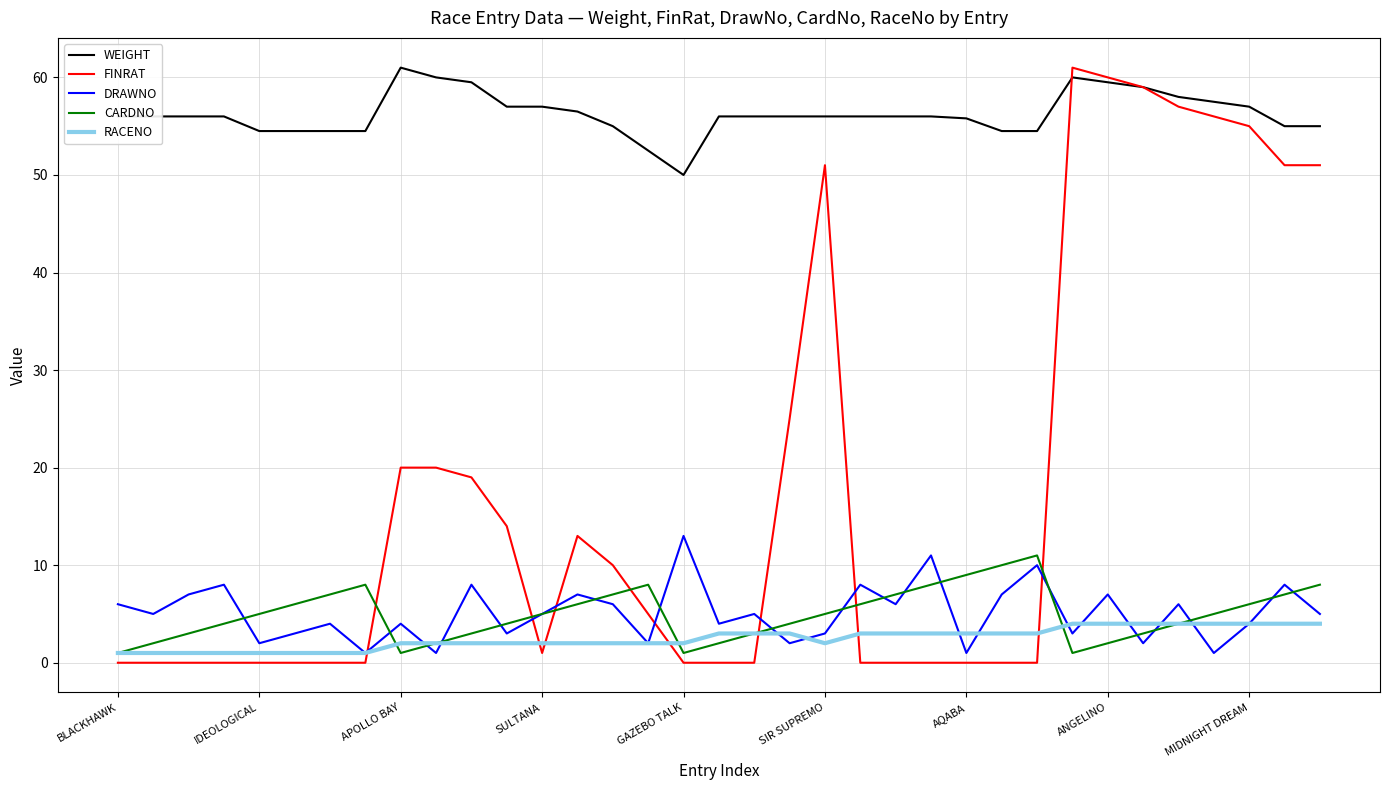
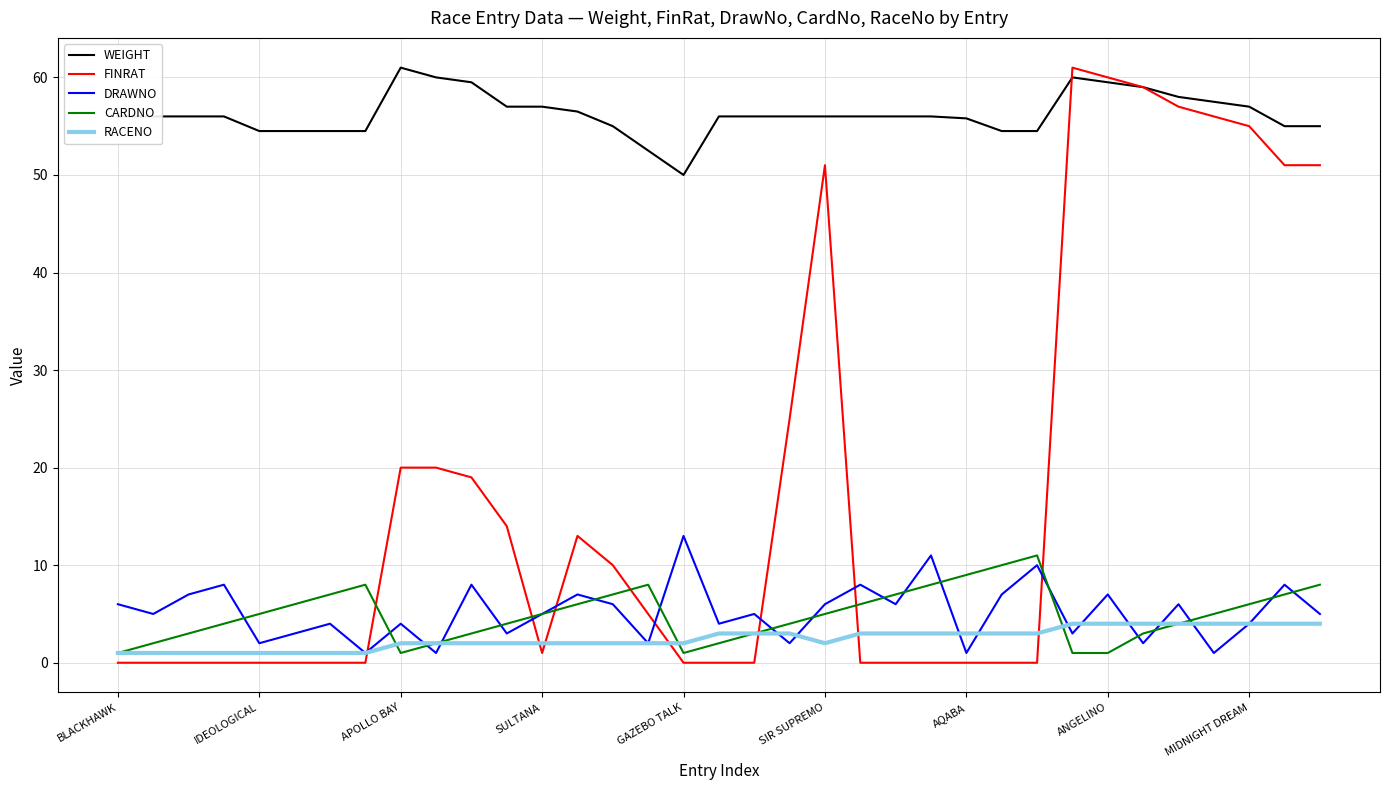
DRAWNO, SIR SUPREMO: 3 -> 6
CARDNO, ANGELINO: 2 -> 1
